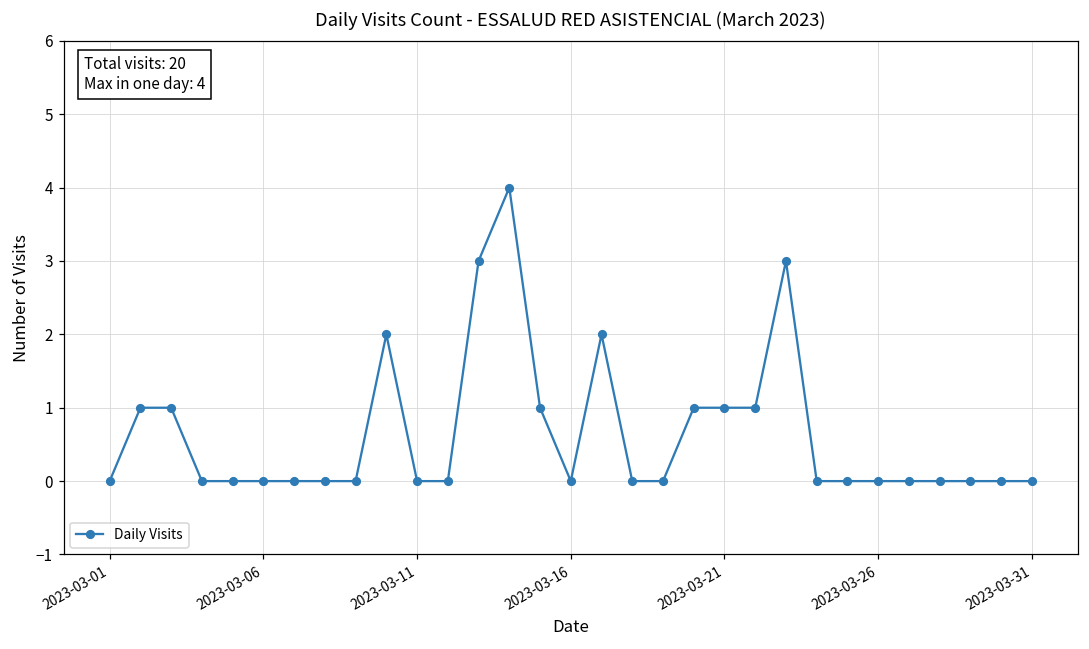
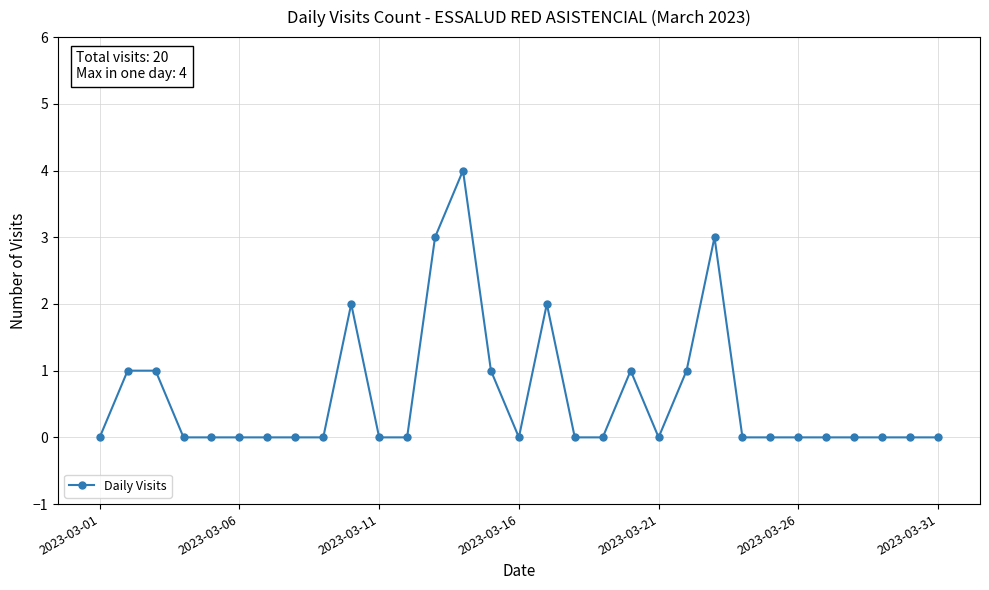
2023-03-21: 1 -> 0
